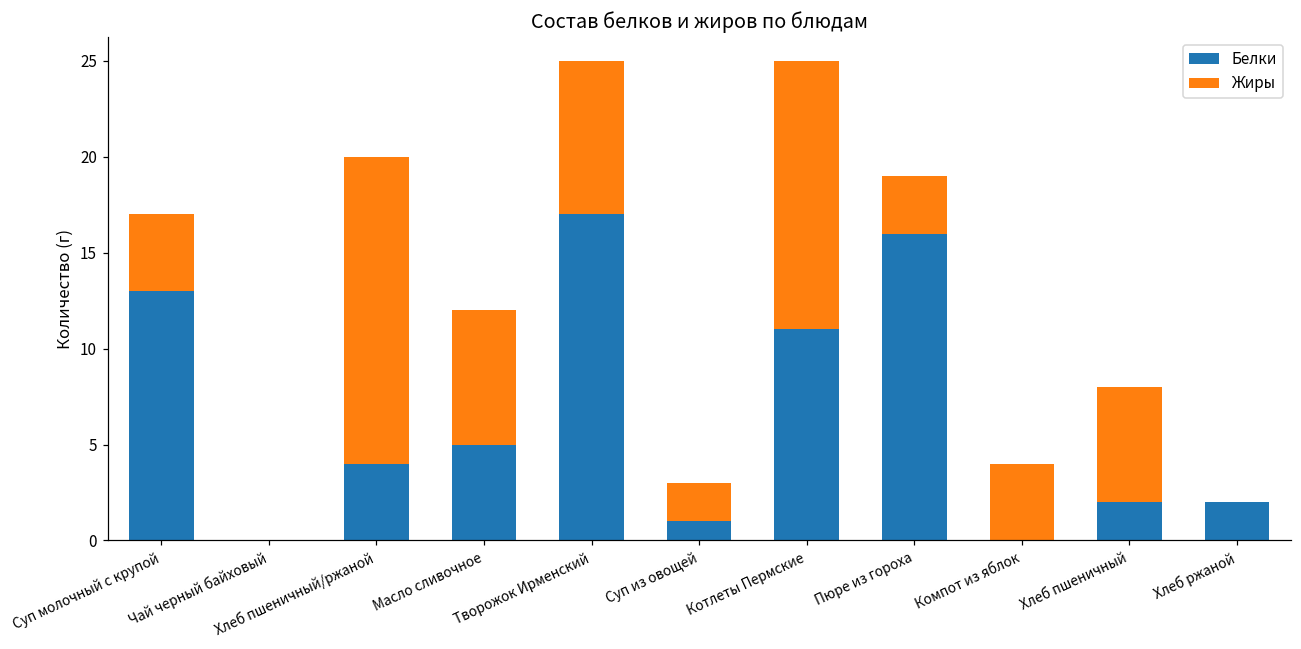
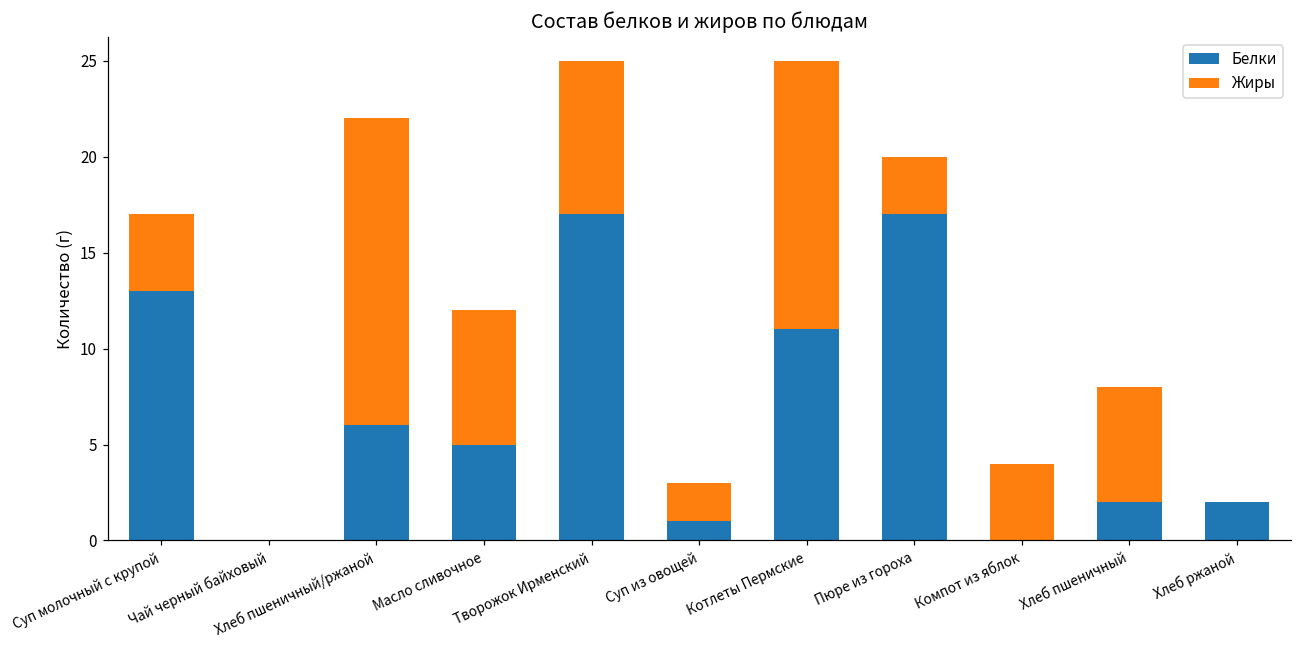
Белки, Хлеб пшеничный/ржаной: 4 -> 6
Белки, Пюре из гороха: 16 -> 17
